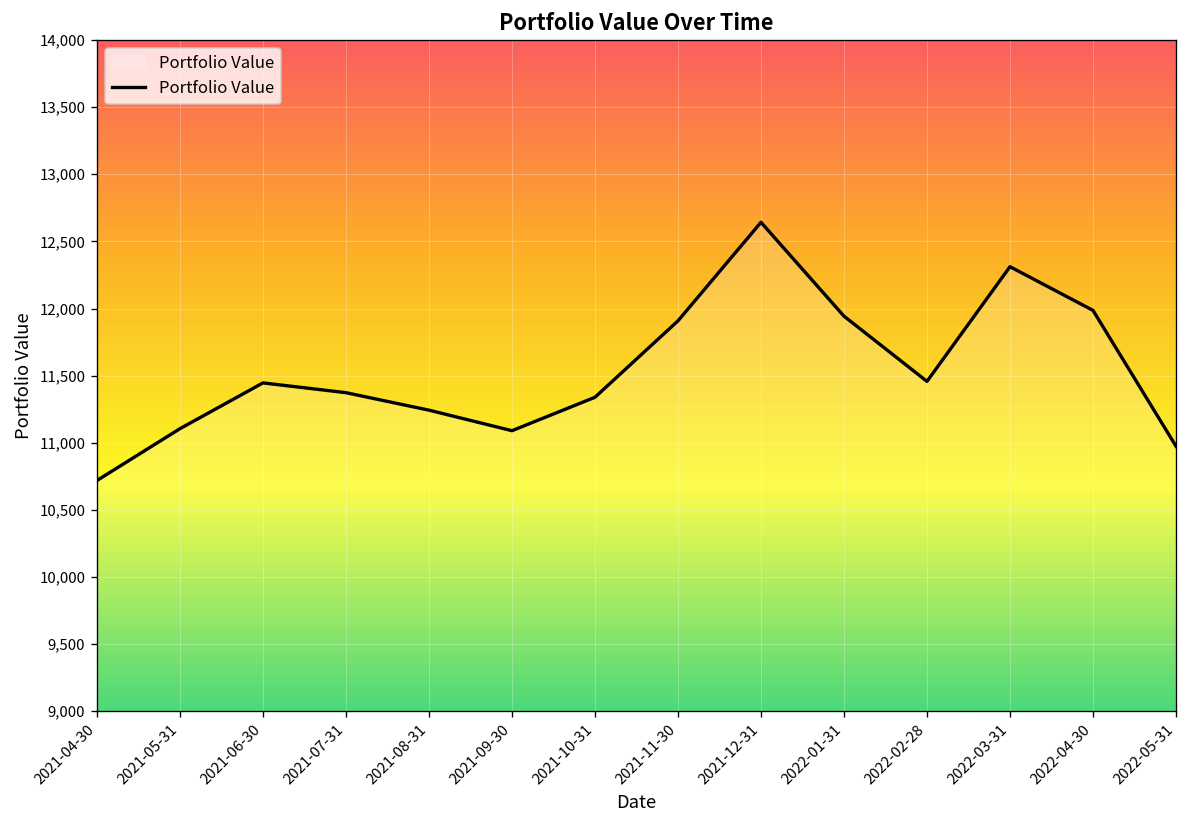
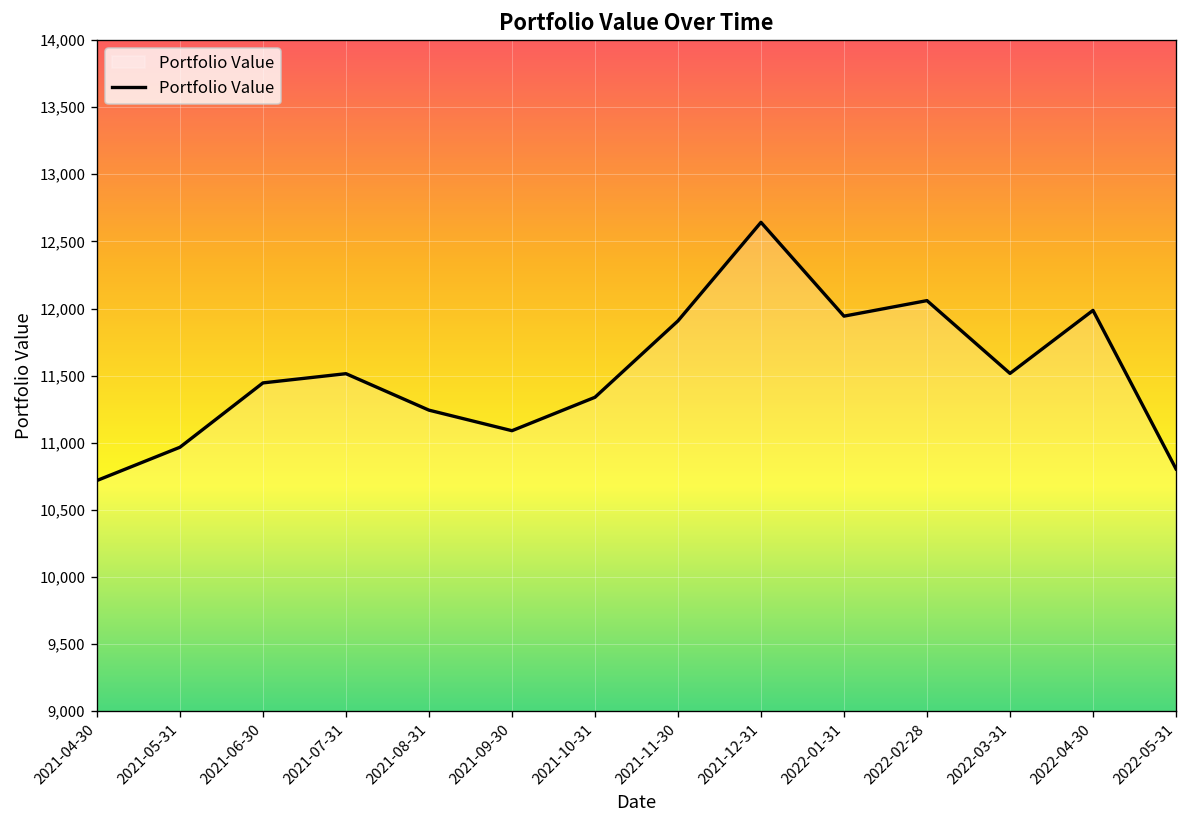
2021-05-31: 11,100 -> 10,970
2021-07-31: 11,370 -> 11,510
2022-02-28: 11,460 -> 12,060
2022-03-31: 12,310 -> 11,520
2022-05-31: 10,970 -> 10,810
